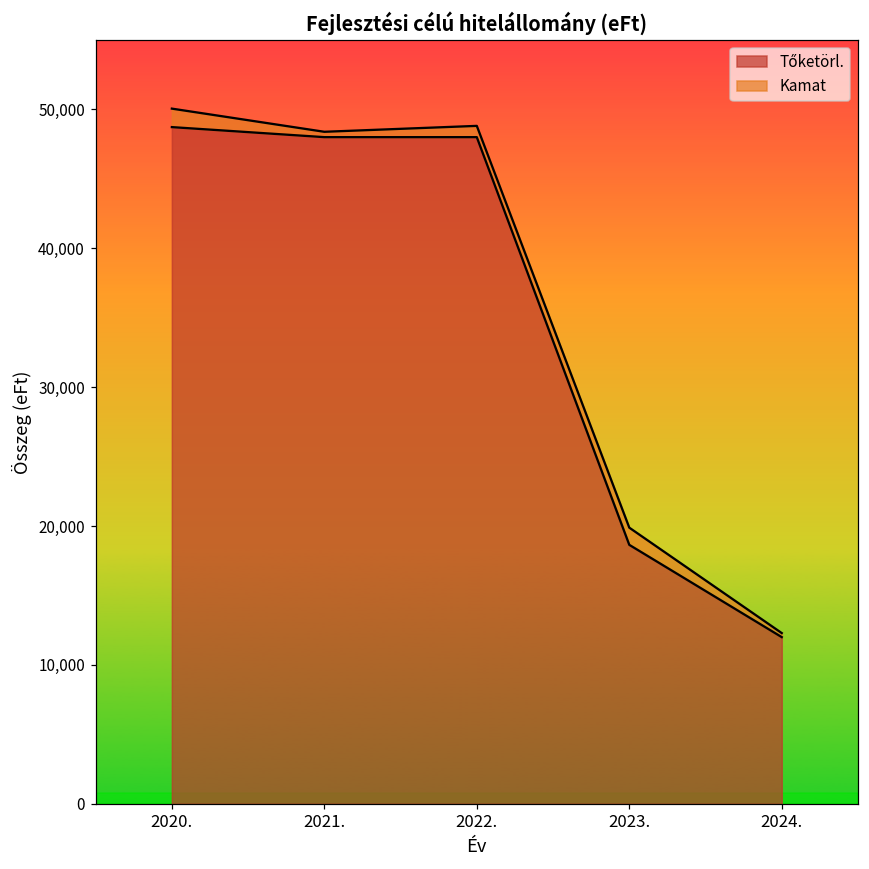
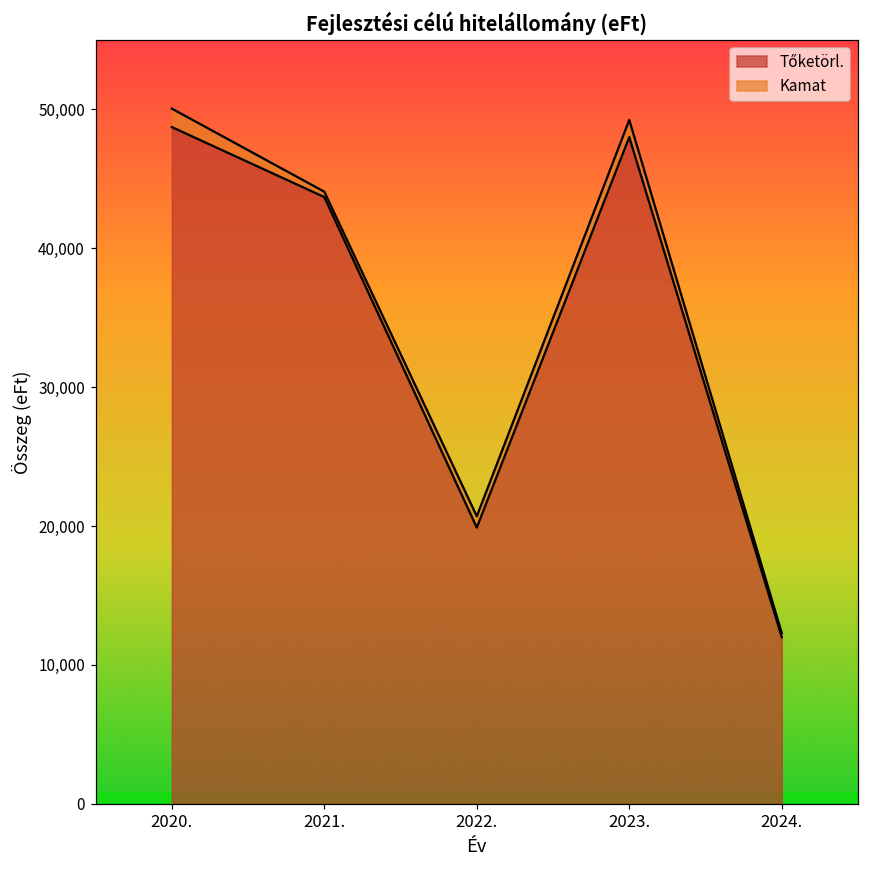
Tőketörl., 2021.: 48,000 -> 43,700
Tőketörl., 2022.: 48,000 -> 19,900
Tőketörl., 2023.: 18,600 -> 48,000
